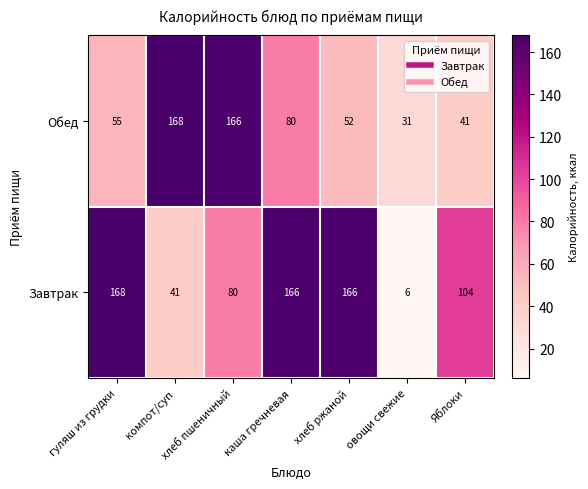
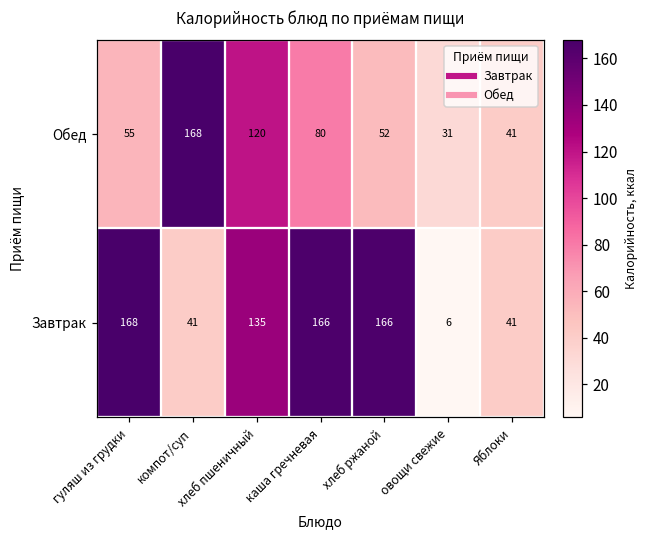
Обед, хлеб пшеничный: 166 -> 120
Завтрак, хлеб пшеничный: 80 -> 135
Завтрак, Яблоки: 104 -> 41
